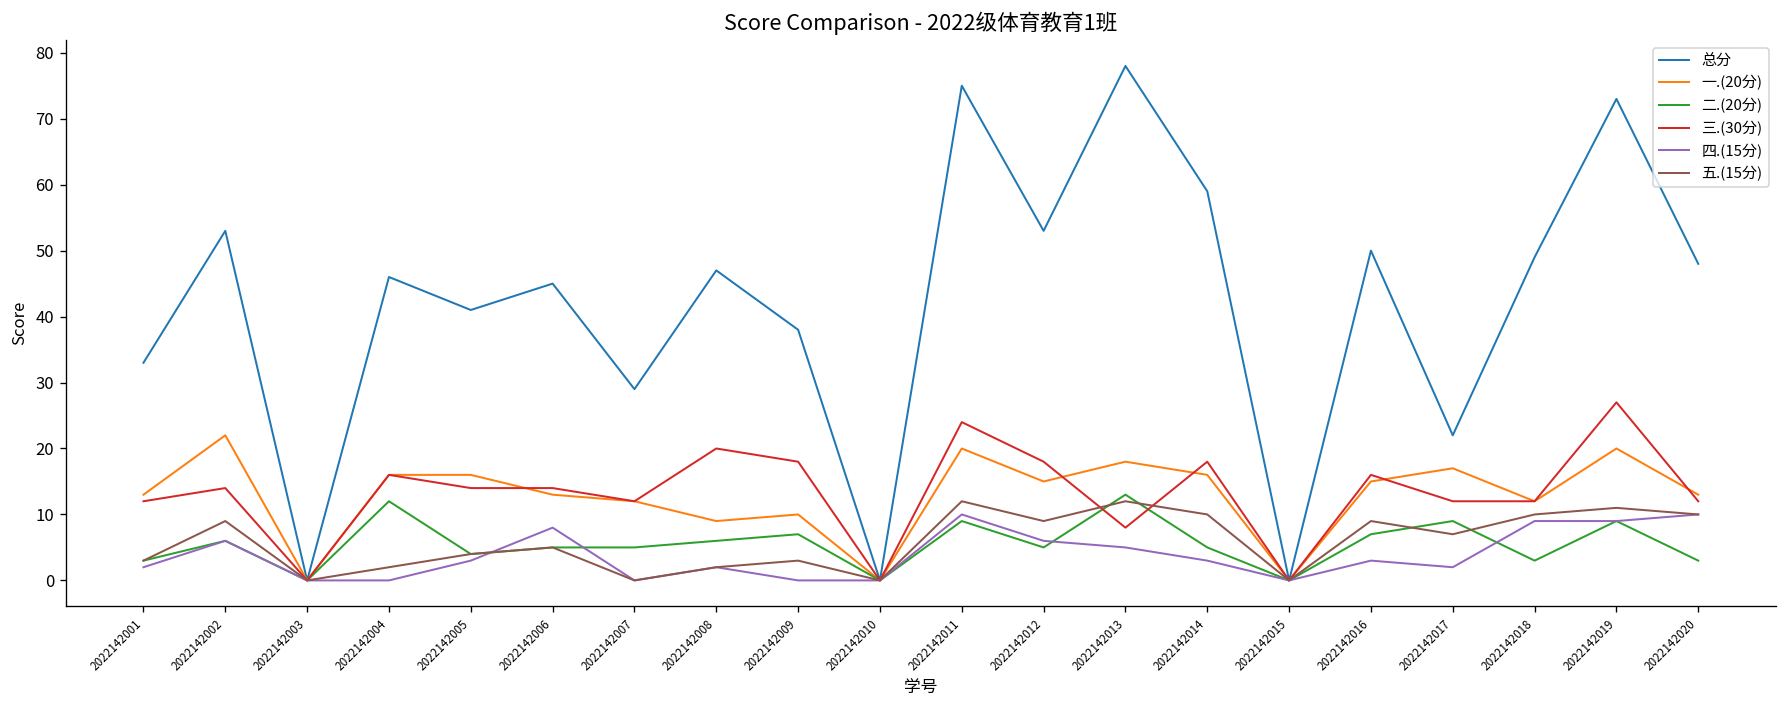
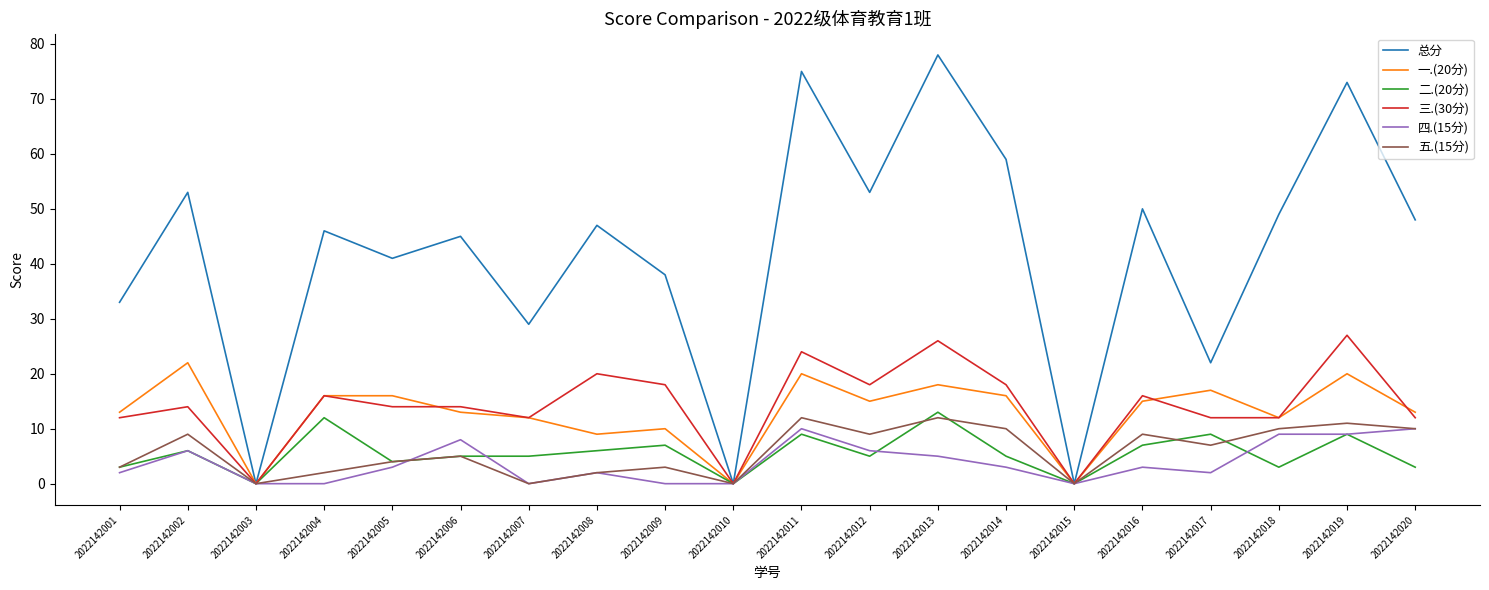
三.(30分), 2022142013: 8 -> 26
